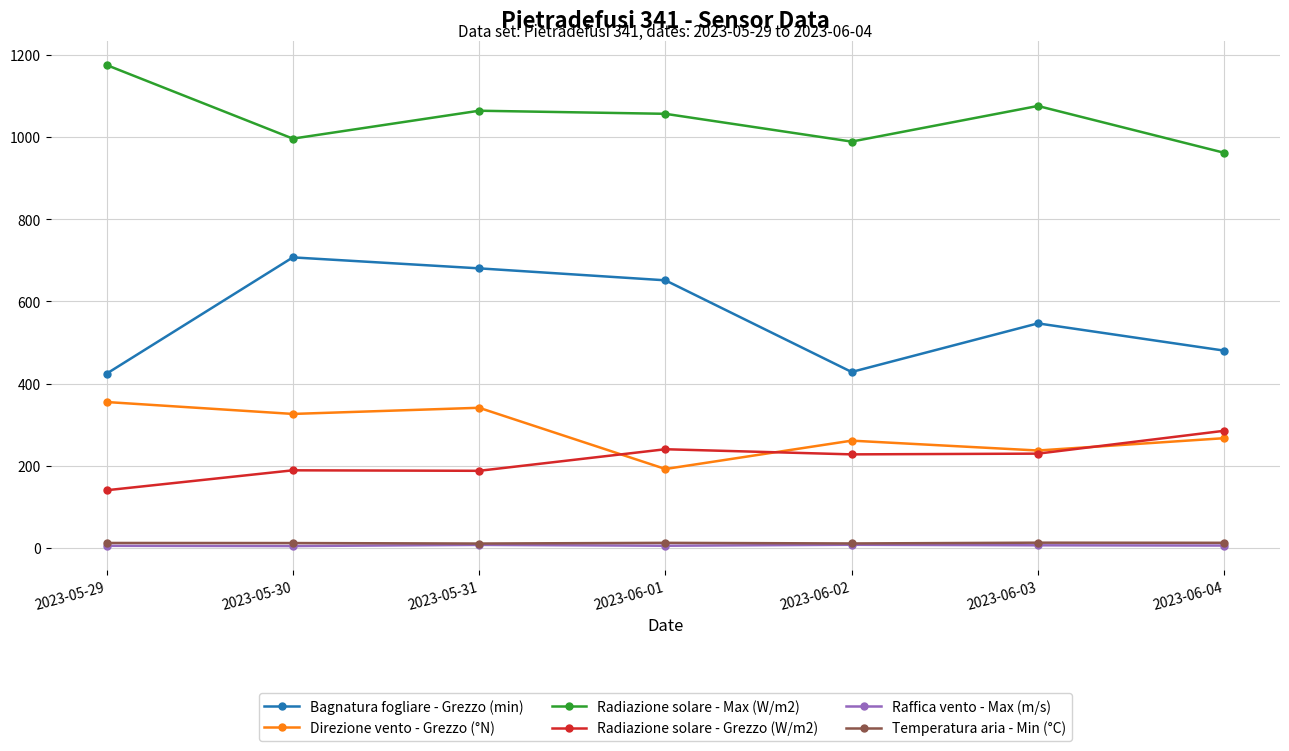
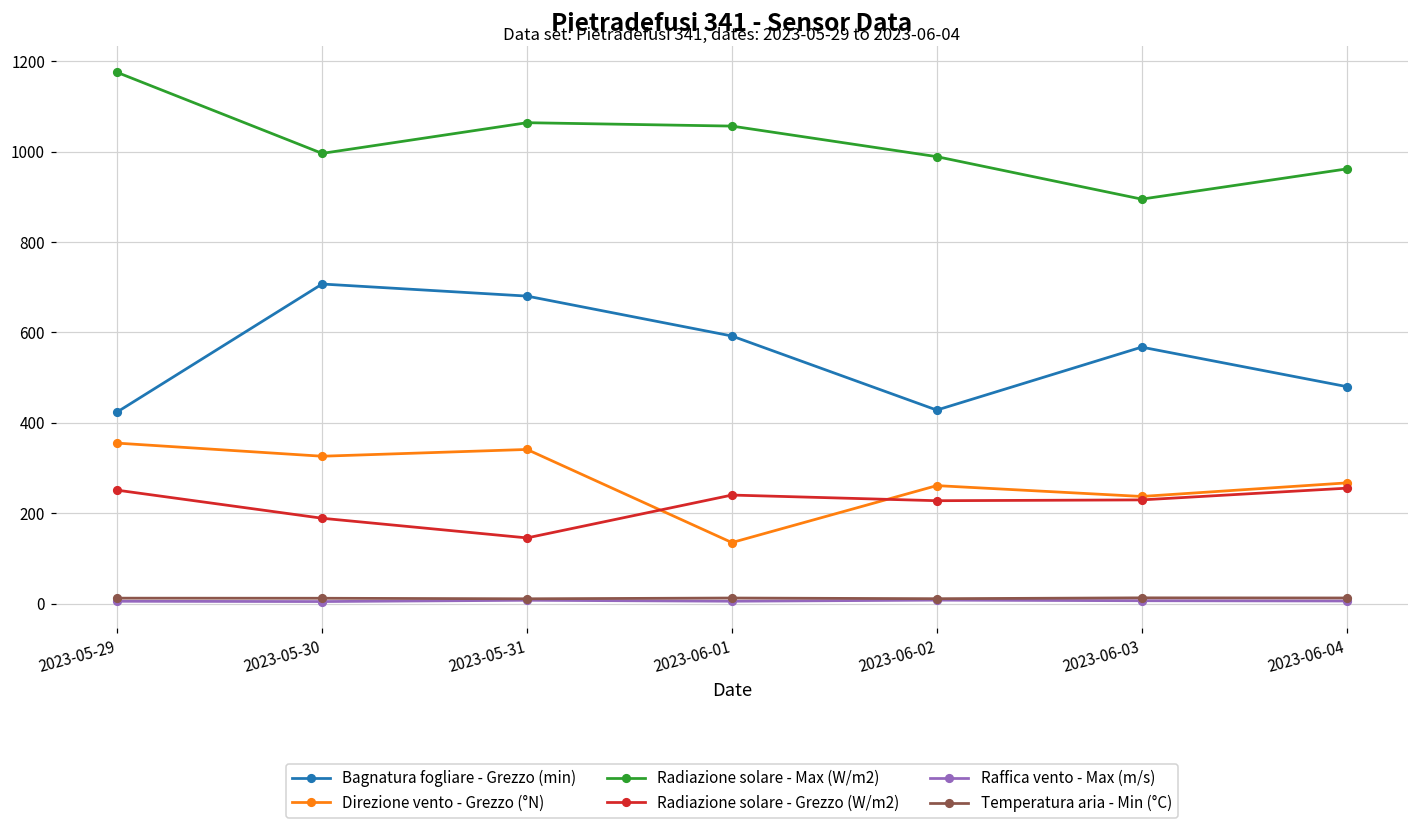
Radiazione solare - Grezzo (W/m2), 2023-05-29: 140 -> 250
Radiazione solare - Grezzo (W/m2), 2023-05-31: 190 -> 150
Bagnatura fogliare - Grezzo (min), 2023-06-01: 650 -> 590
Direzione vento - Grezzo (°N), 2023-06-01: 190 -> 140
Bagnatura fogliare - Grezzo (min), 2023-06-03: 550 -> 570
Radiazione solare - Max (W/m2), 2023-06-03: 1080 -> 890
Radiazione solare - Grezzo (W/m2), 2023-06-04: 290 -> 260
